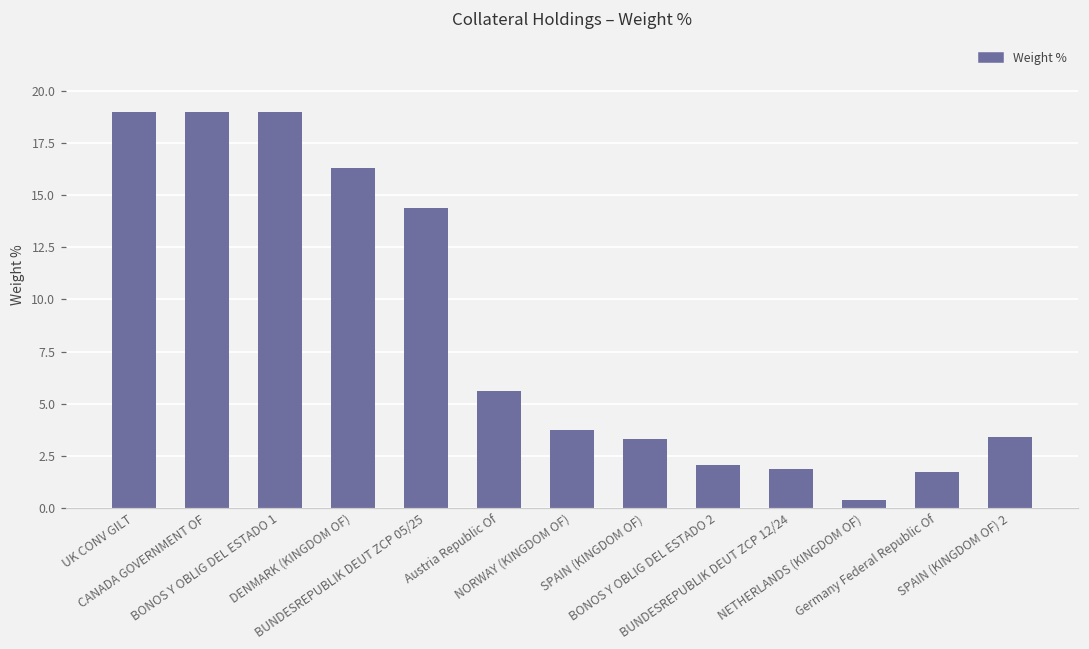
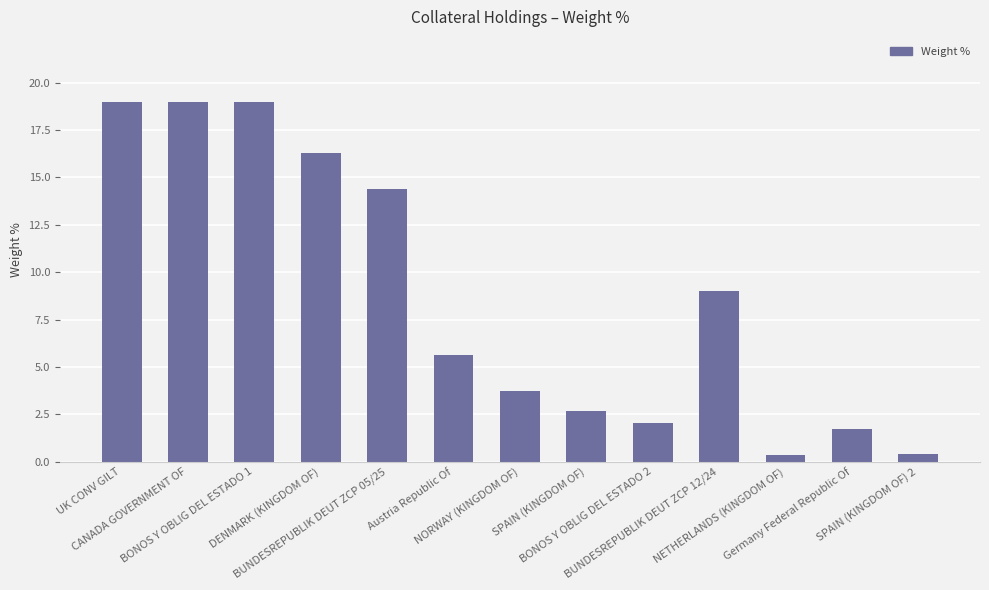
SPAIN (KINGDOM OF): 3.3 -> 2.7
BUNDESREPUBLIK DEUT ZCP 12/24: 1.9 -> 9.0
SPAIN (KINGDOM OF) 2: 3.4 -> 0.4
